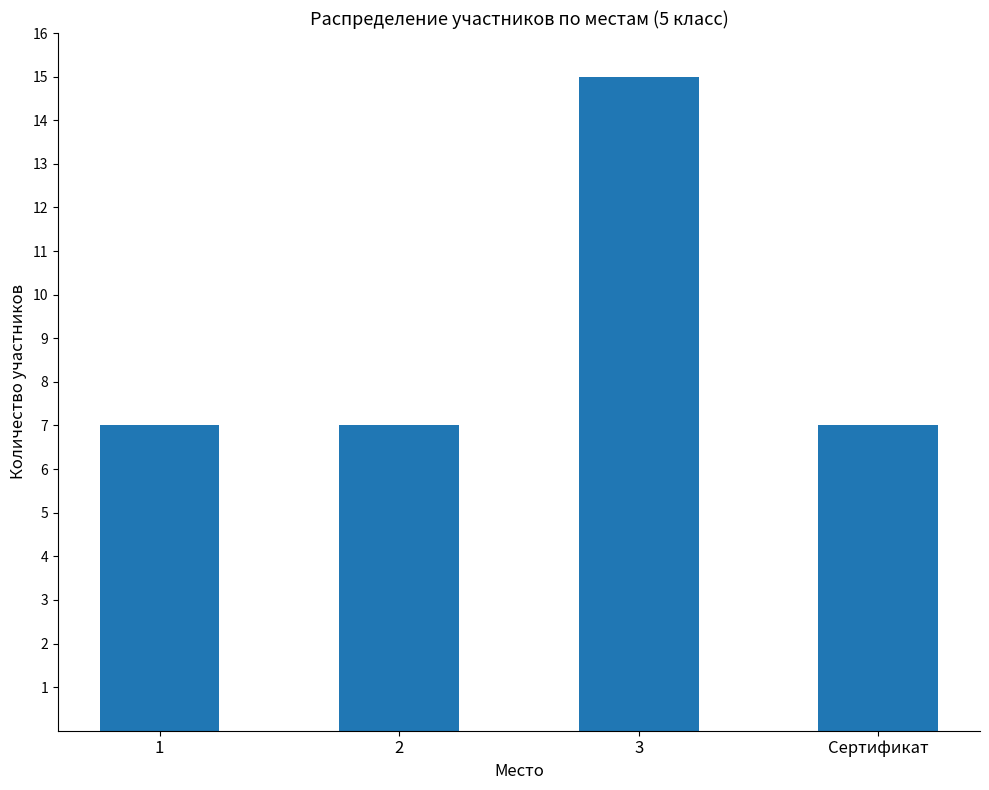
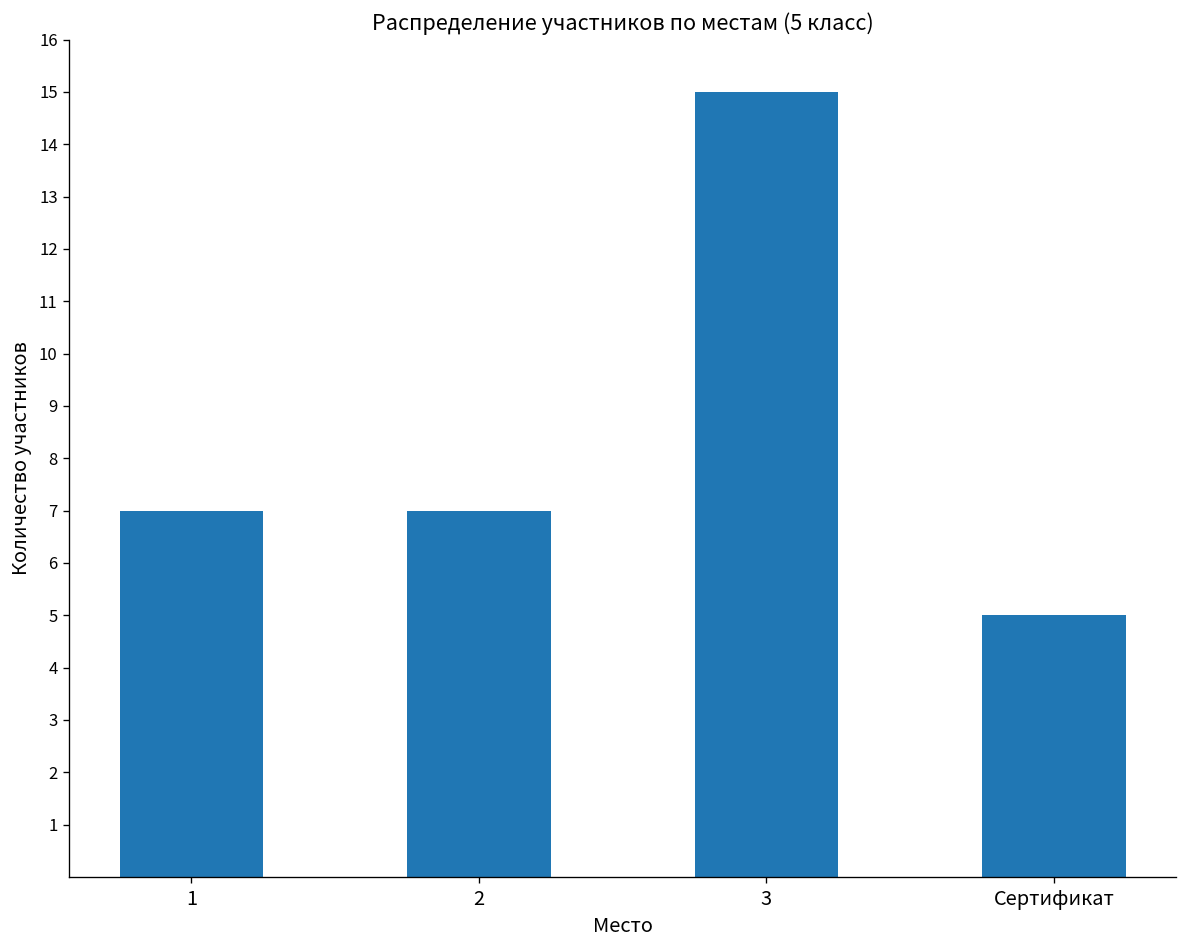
Сертификат: 7 -> 5
